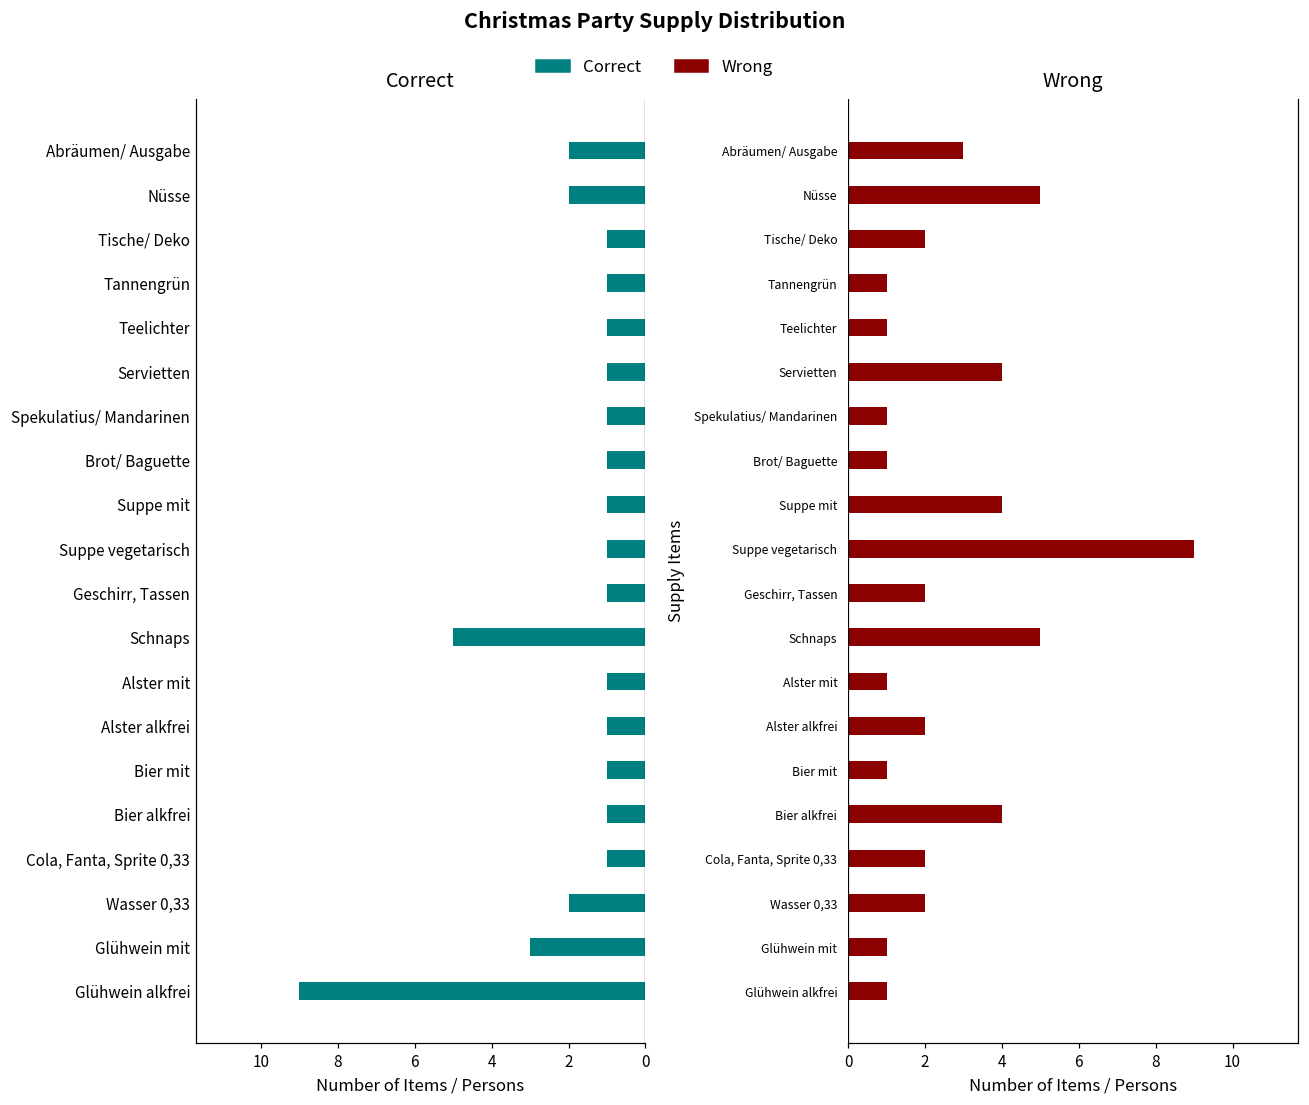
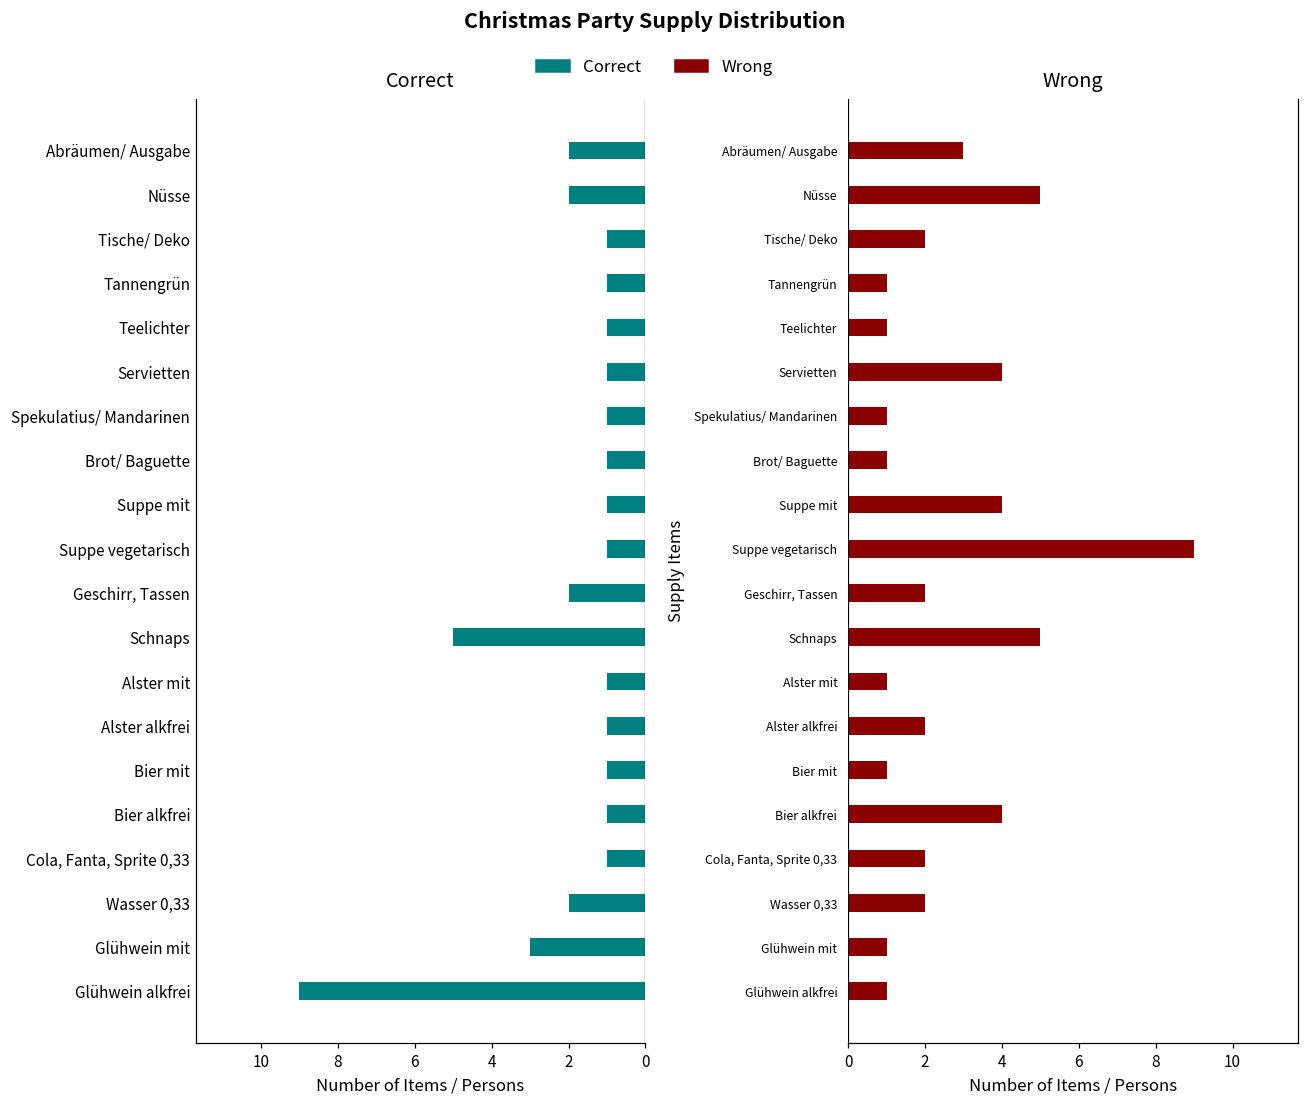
Correct, Geschirr, Tassen: 1 -> 2
